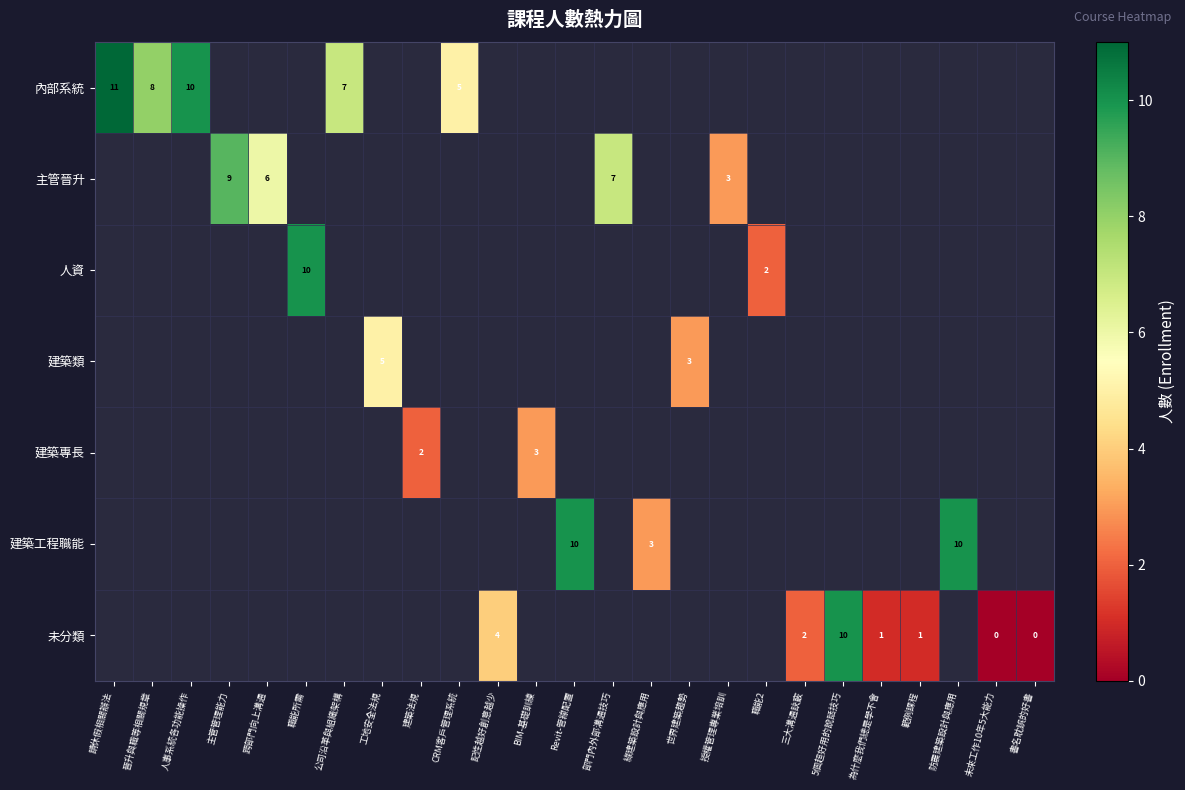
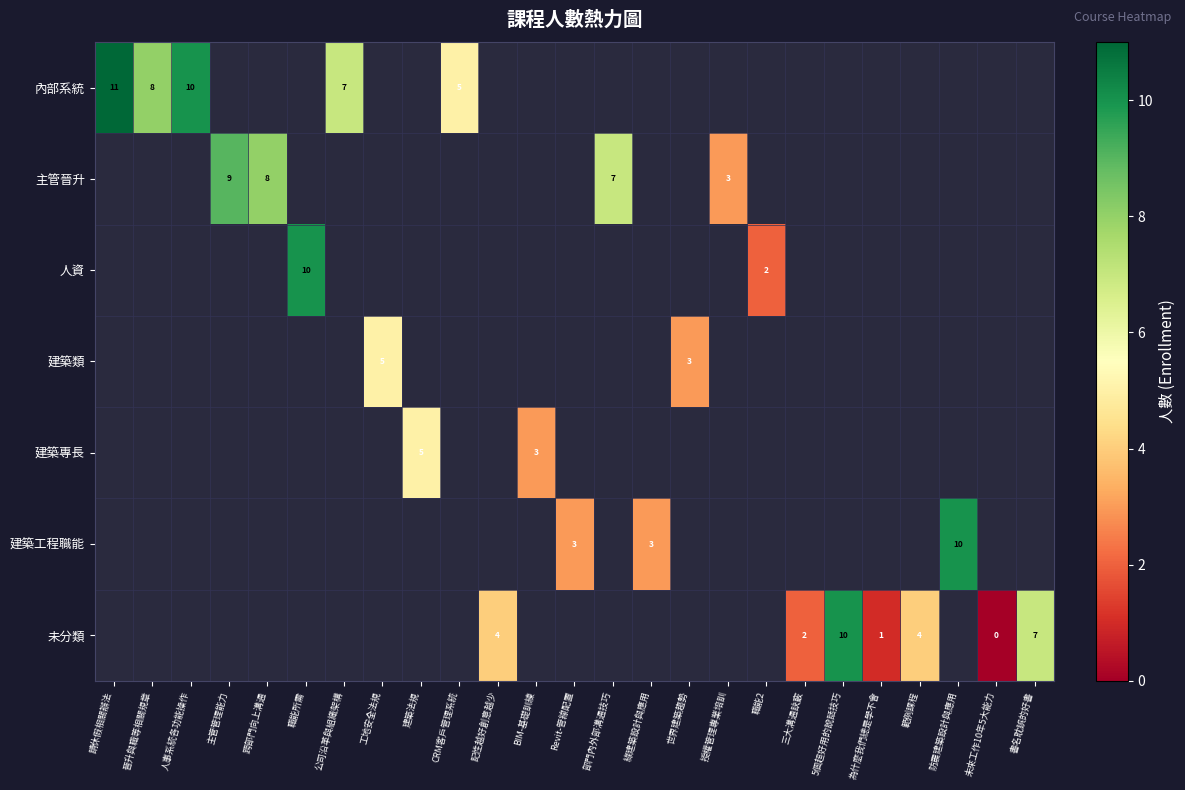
主管晉升, 跨部門向上溝通: 6 -> 8
建築專長, 建築法規: 2 -> 5
建築工程職能, Revit-管線配置: 10 -> 3
未分類, 範例課程: 1 -> 4
未分類, 書名耽誤的好書: 0 -> 7
